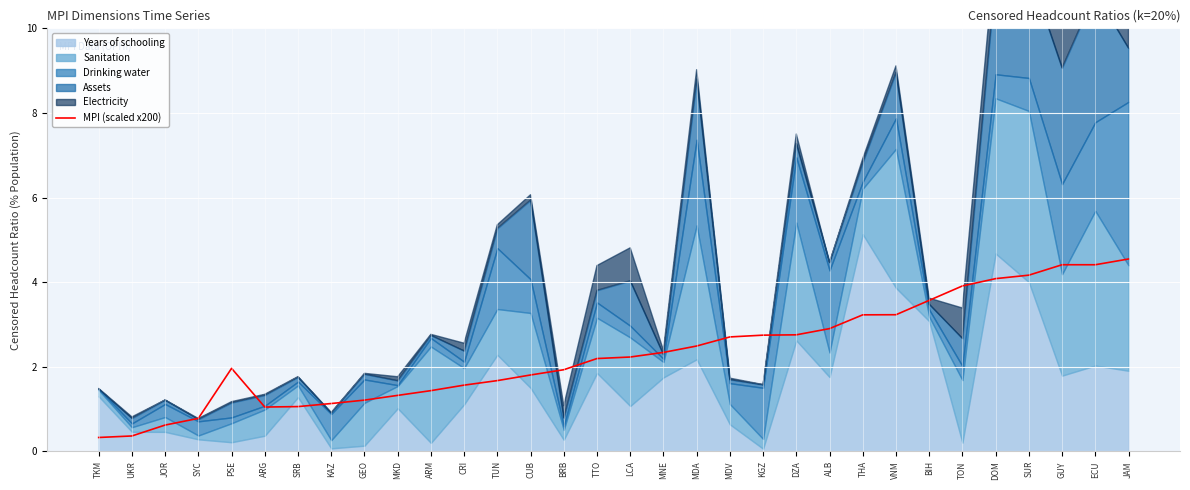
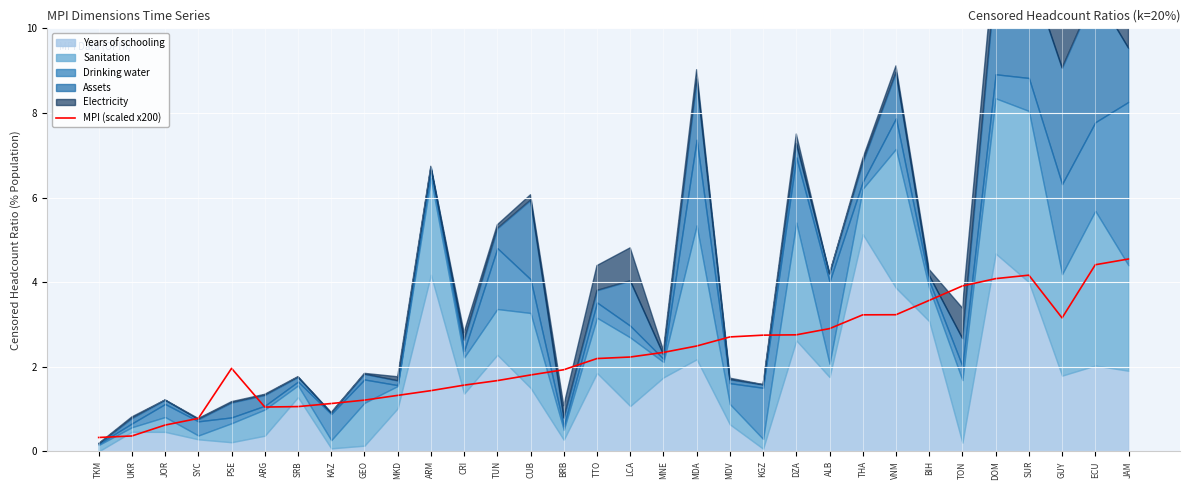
Years of schooling, TKM: 1.3 -> 0.0
Years of schooling, ARM: 0.2 -> 4.2
Years of schooling, CRI: 1.1 -> 1.4
Sanitation, ALB: 0.6 -> 0.3
Sanitation, BIH: 0.1 -> 0.8
MPI (scaled x200), GUY: 4.4 -> 3.2
